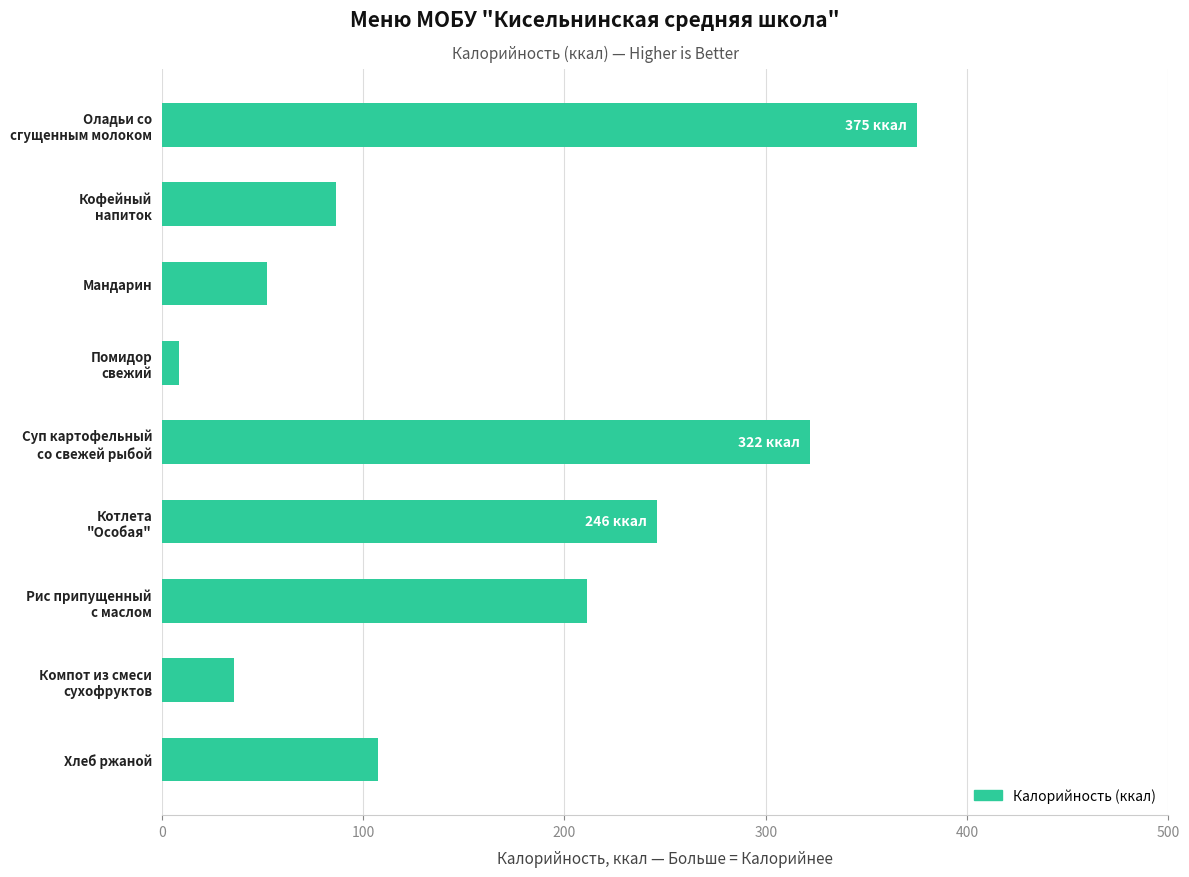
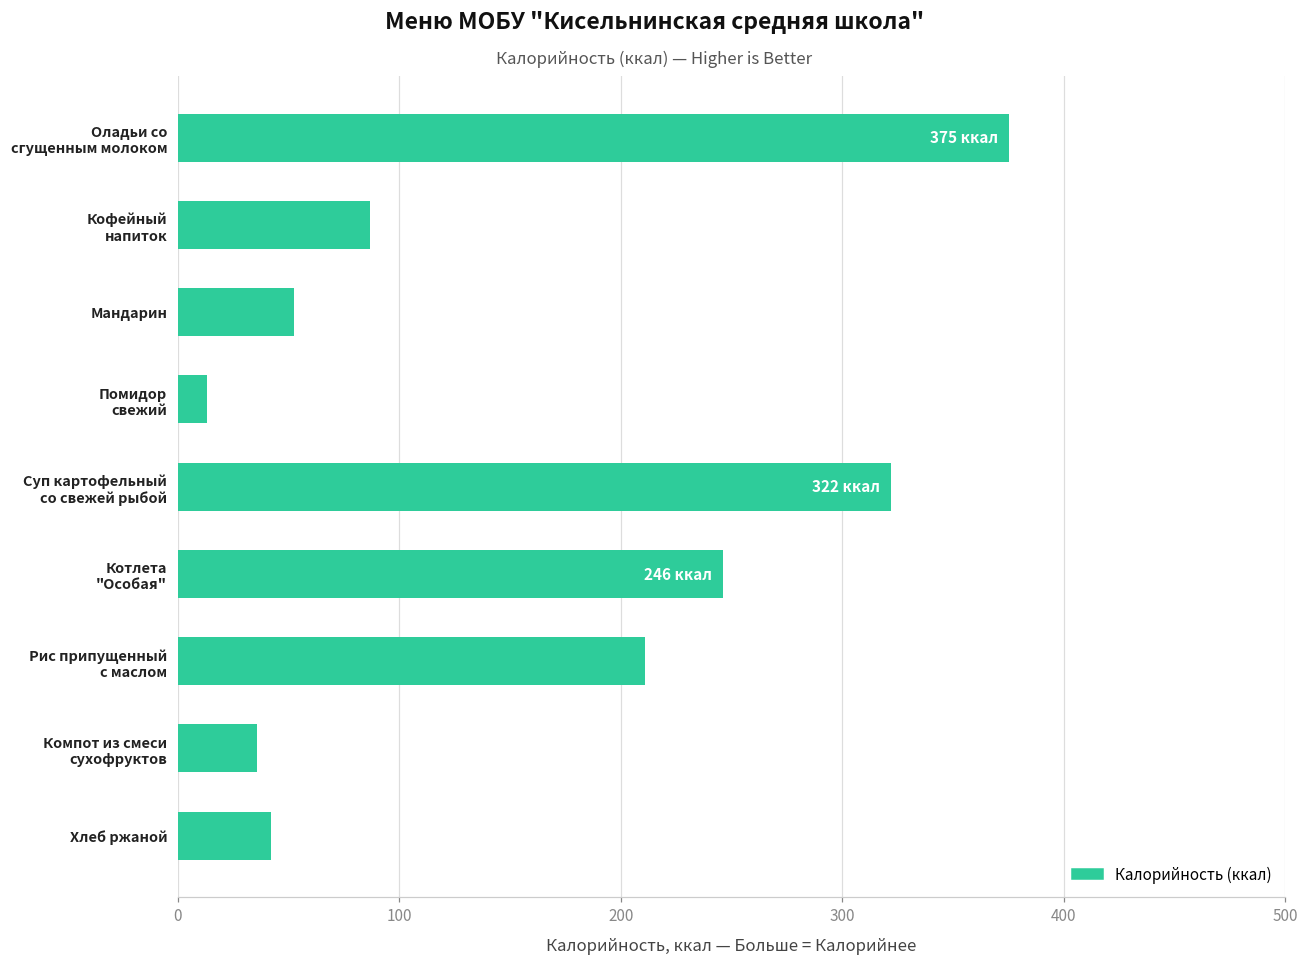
Помидор свежий: 8 -> 13
Хлеб ржаной: 108 -> 42
